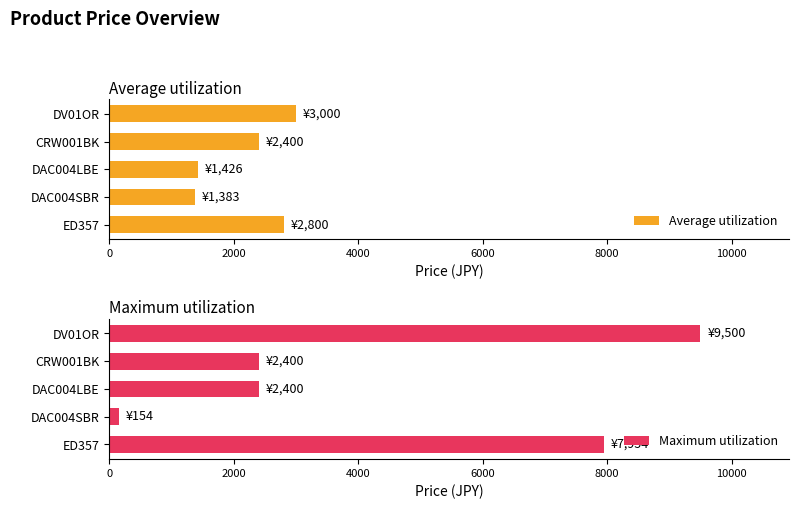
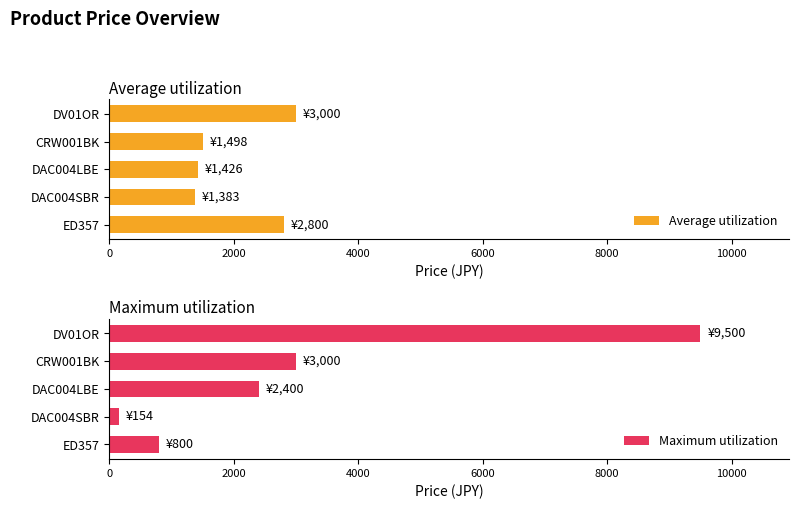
Average utilization, CRW001BK: ¥2,400 -> ¥1,498
Maximum utilization, CRW001BK: ¥2,400 -> ¥3,000
Maximum utilization, ED357: ¥7,954 -> ¥800
